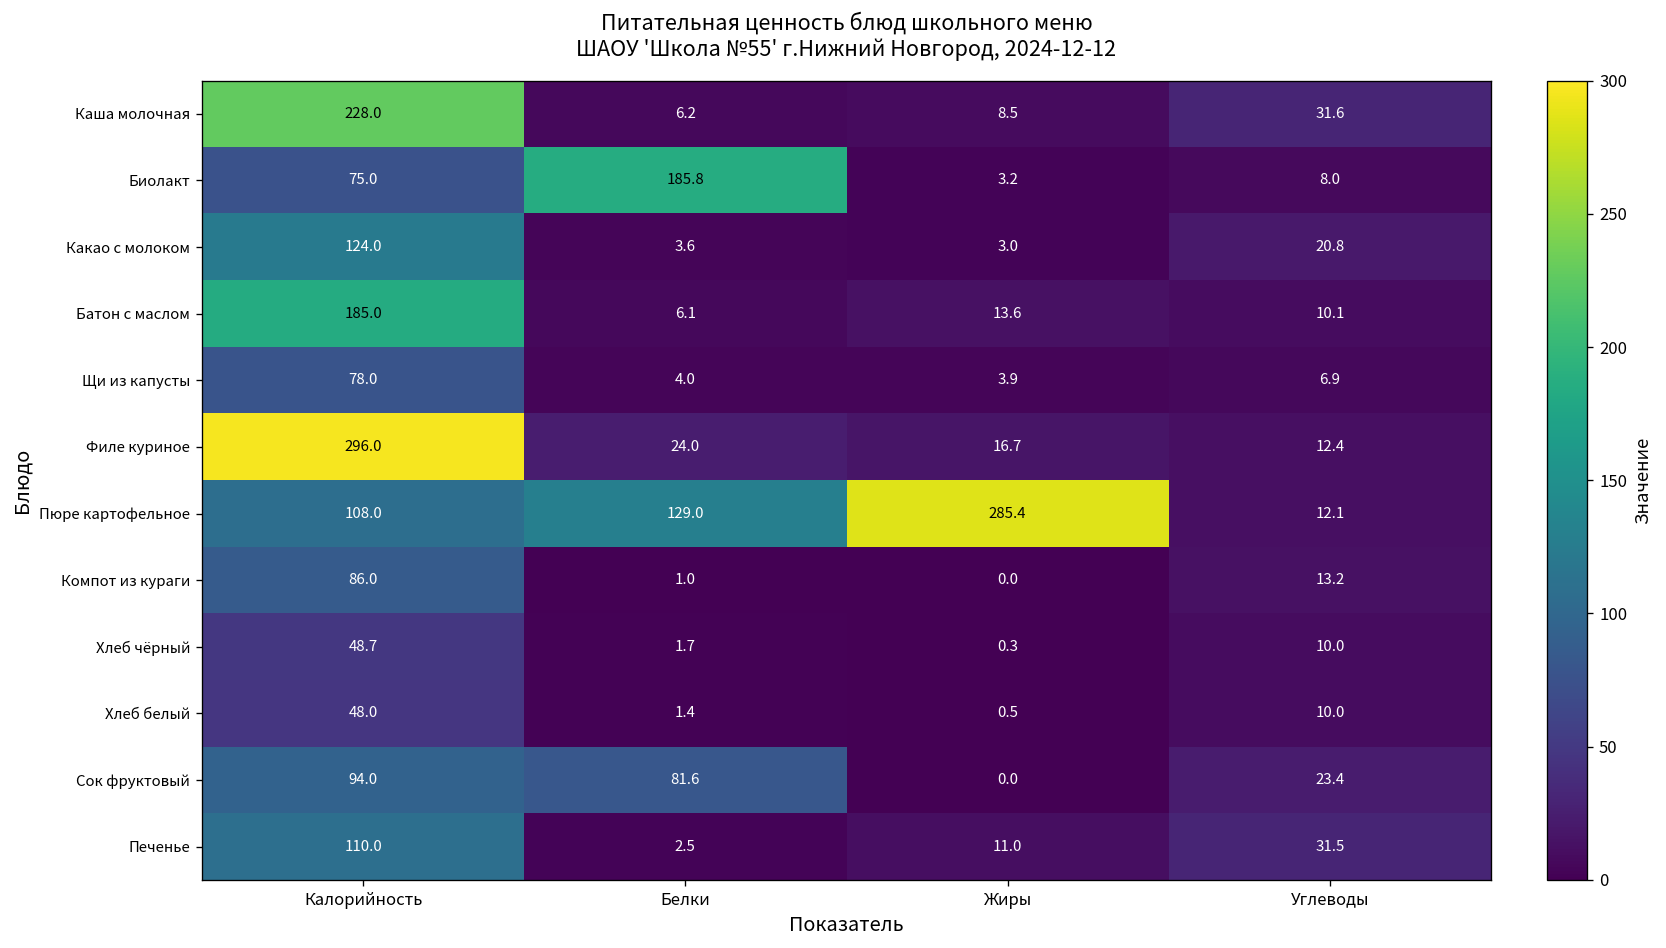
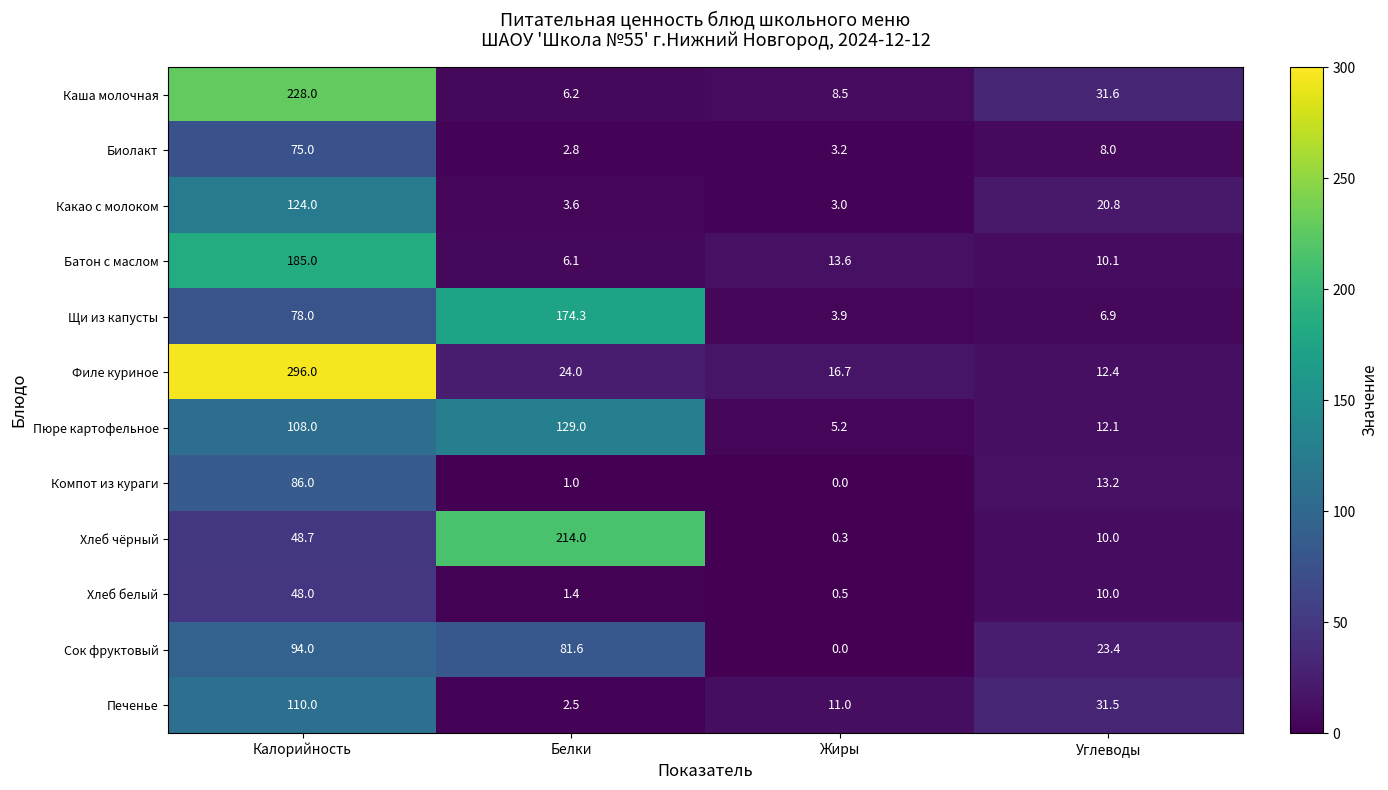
Биолакт, Белки: 185.8 -> 2.8
Щи из капусты, Белки: 4.0 -> 174.3
Пюре картофельное, Жиры: 285.4 -> 5.2
Хлеб чёрный, Белки: 1.7 -> 214.0
